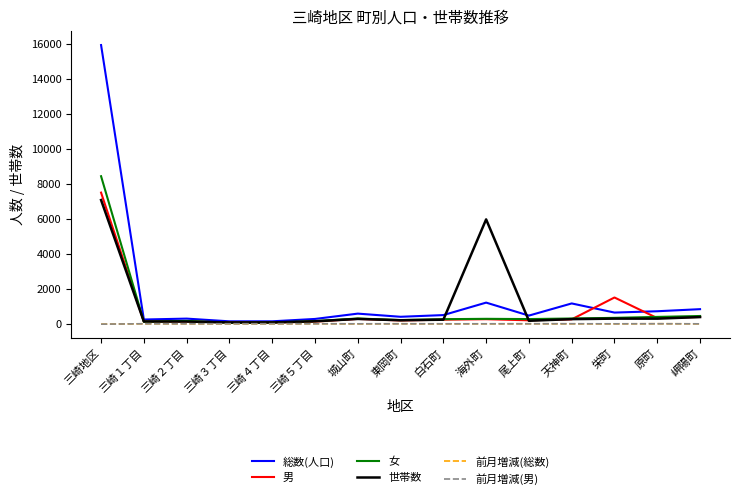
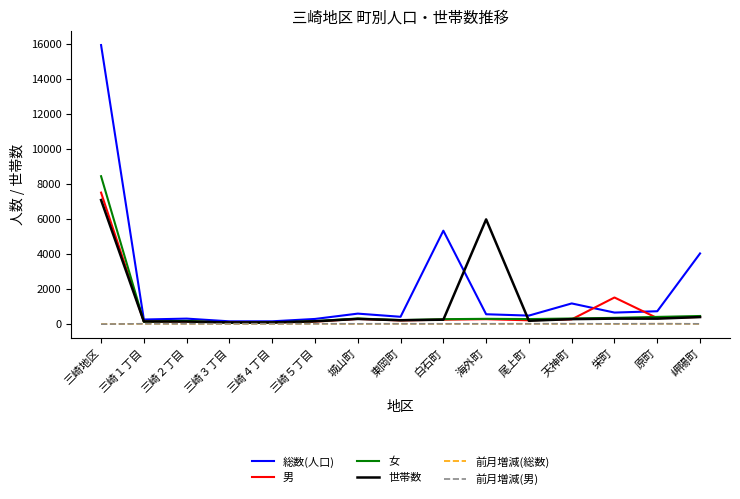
総数(人口), 白石町: 500 -> 5300
総数(人口), 海外町: 1200 -> 500
総数(人口), 岬陽町: 800 -> 4000
